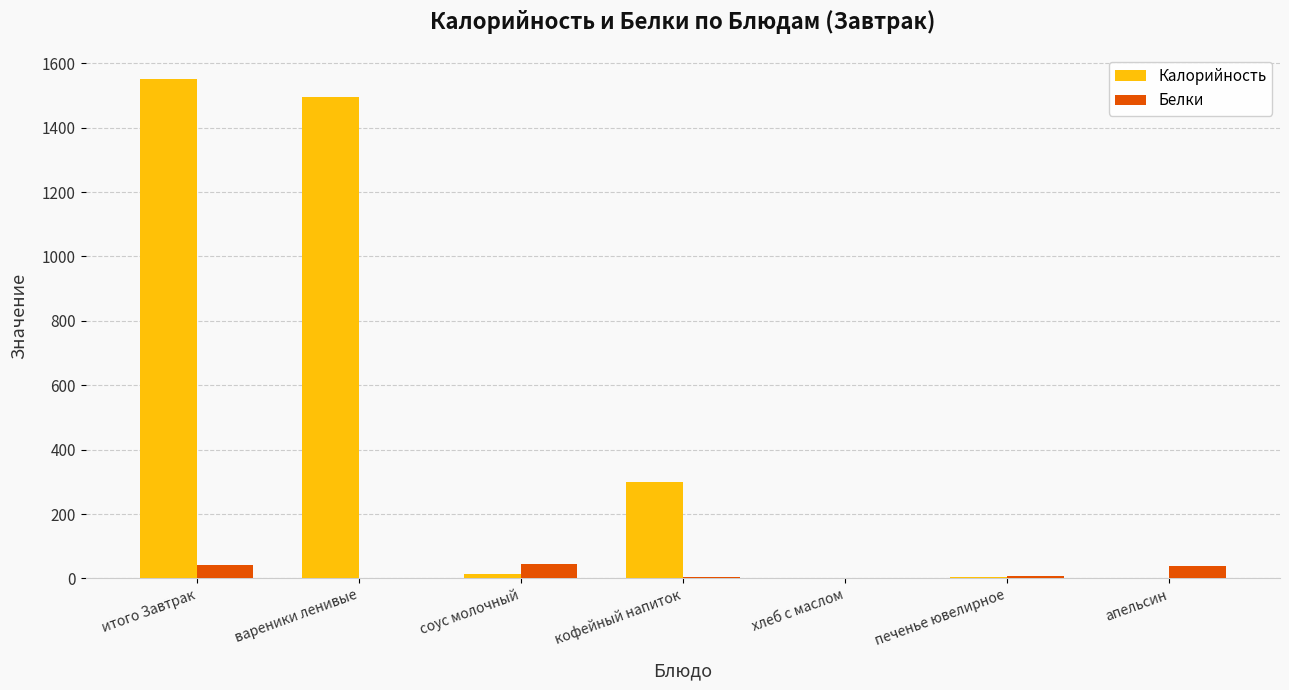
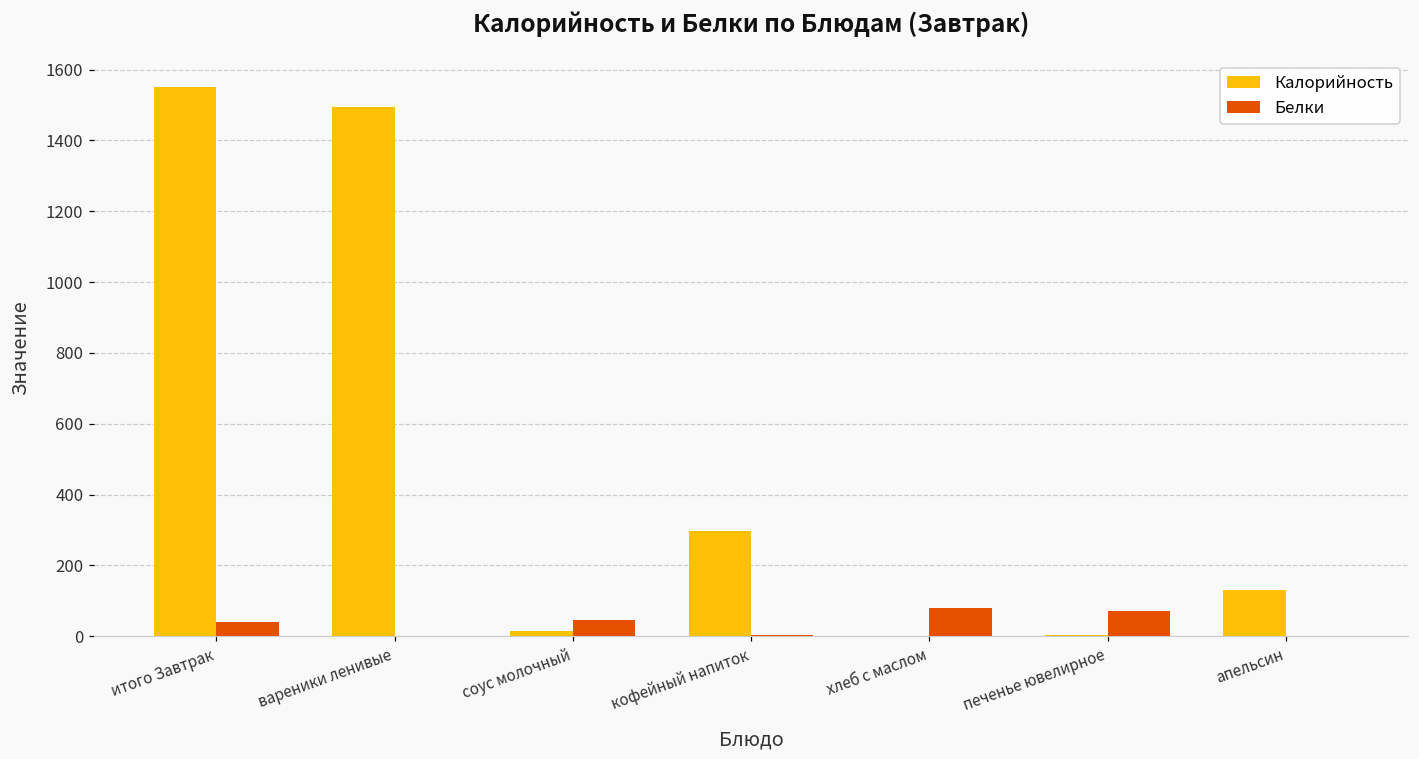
Белки, хлеб с маслом: 0 -> 80
Белки, печенье ювелирное: 10 -> 70
Калорийность, апельсин: 0 -> 130
Белки, апельсин: 40 -> 0
